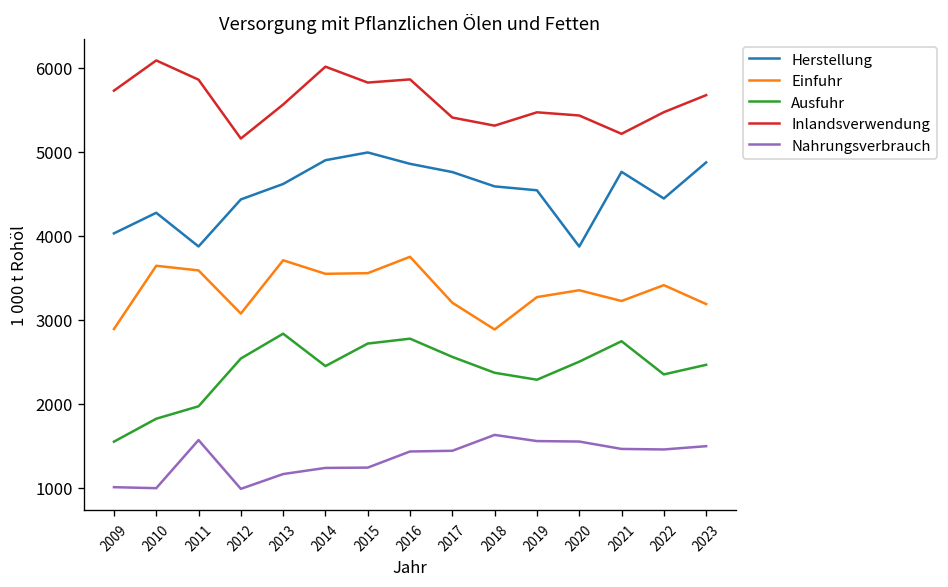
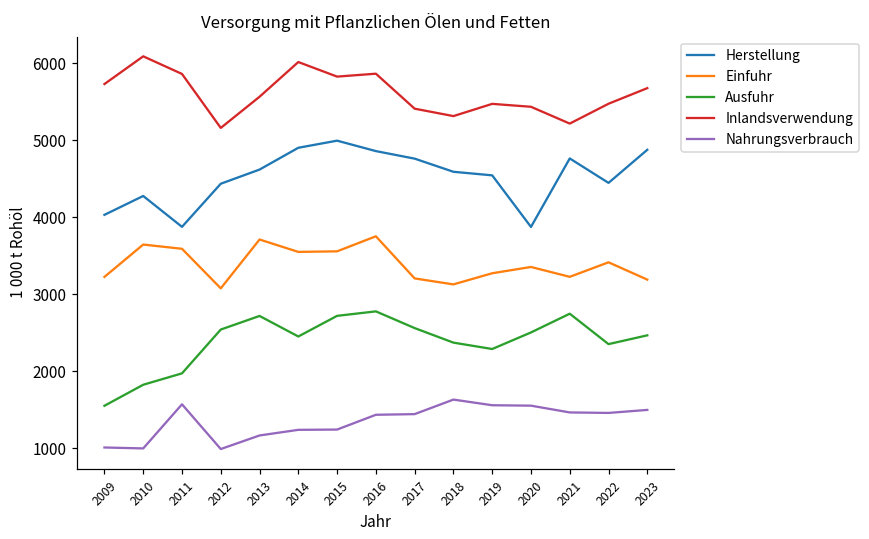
Einfuhr, 2009: 2900 -> 3200
Ausfuhr, 2013: 2800 -> 2700
Einfuhr, 2018: 2900 -> 3100
